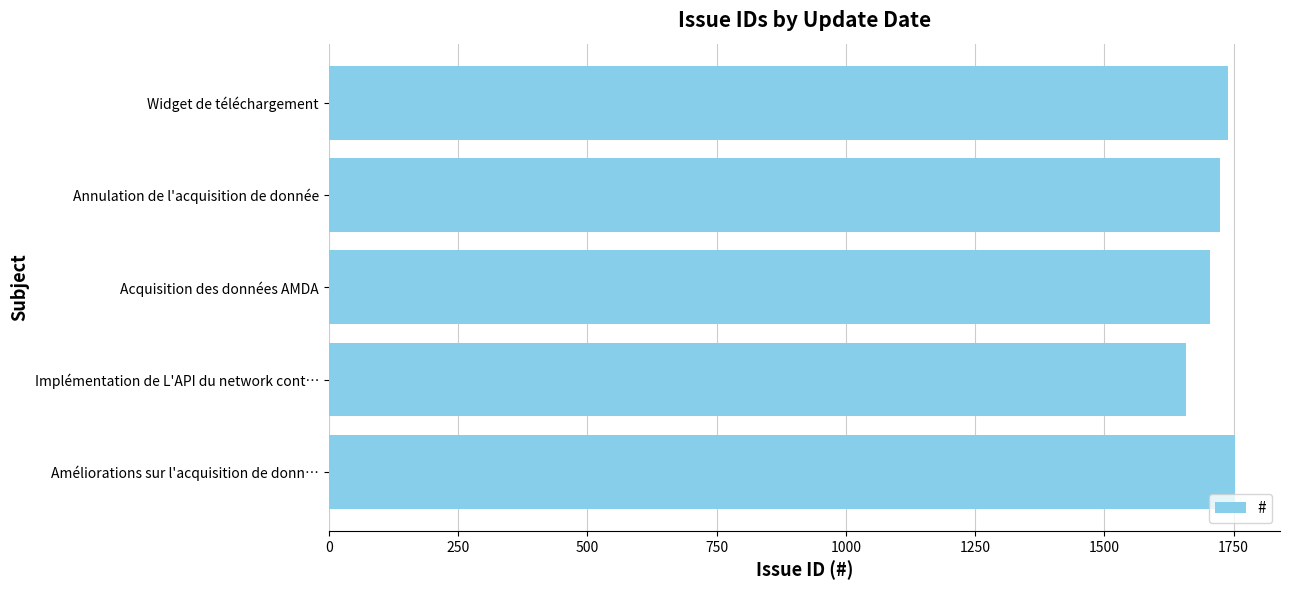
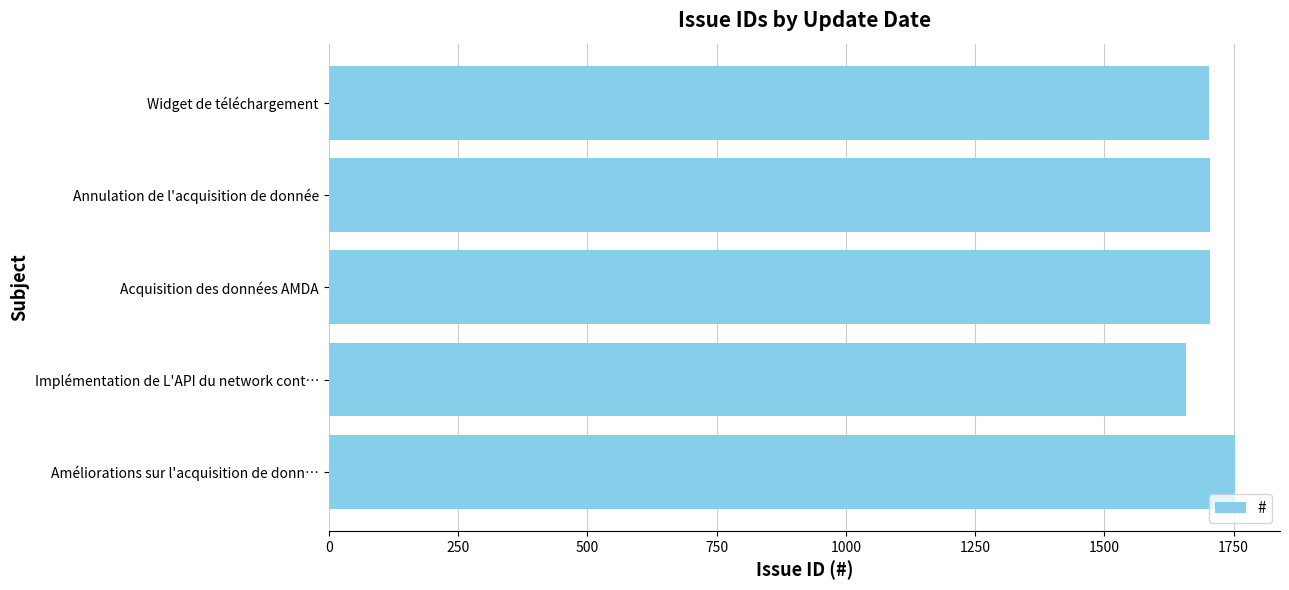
Widget de téléchargement: 1740 -> 1700
Annulation de l'acquisition de donnée: 1720 -> 1700
